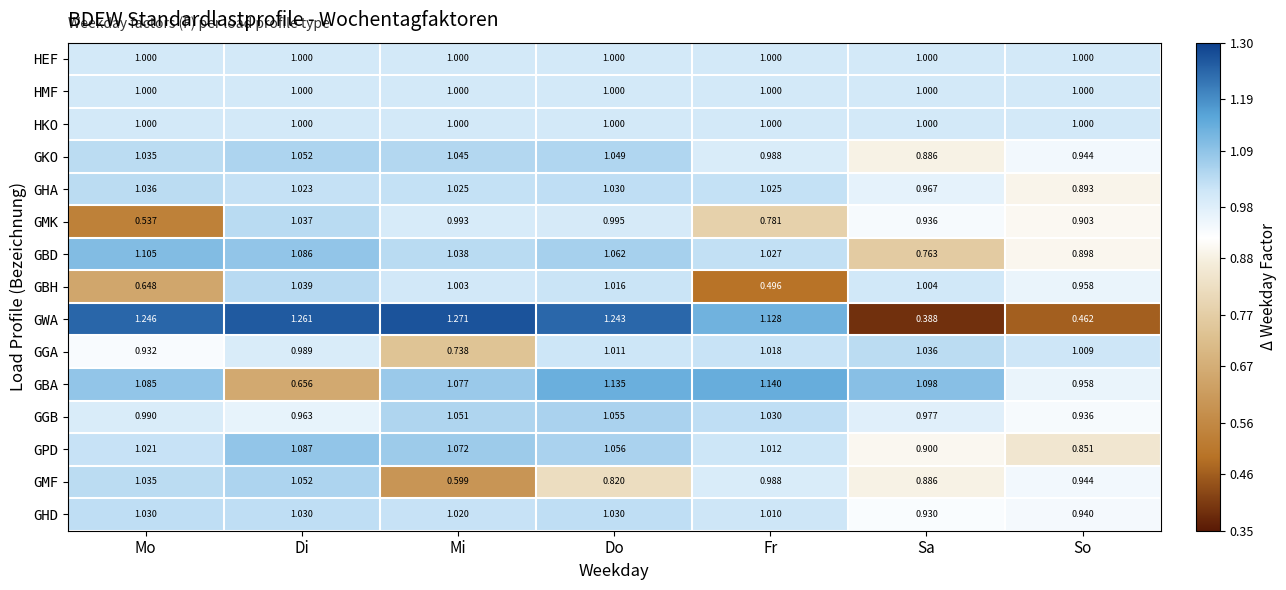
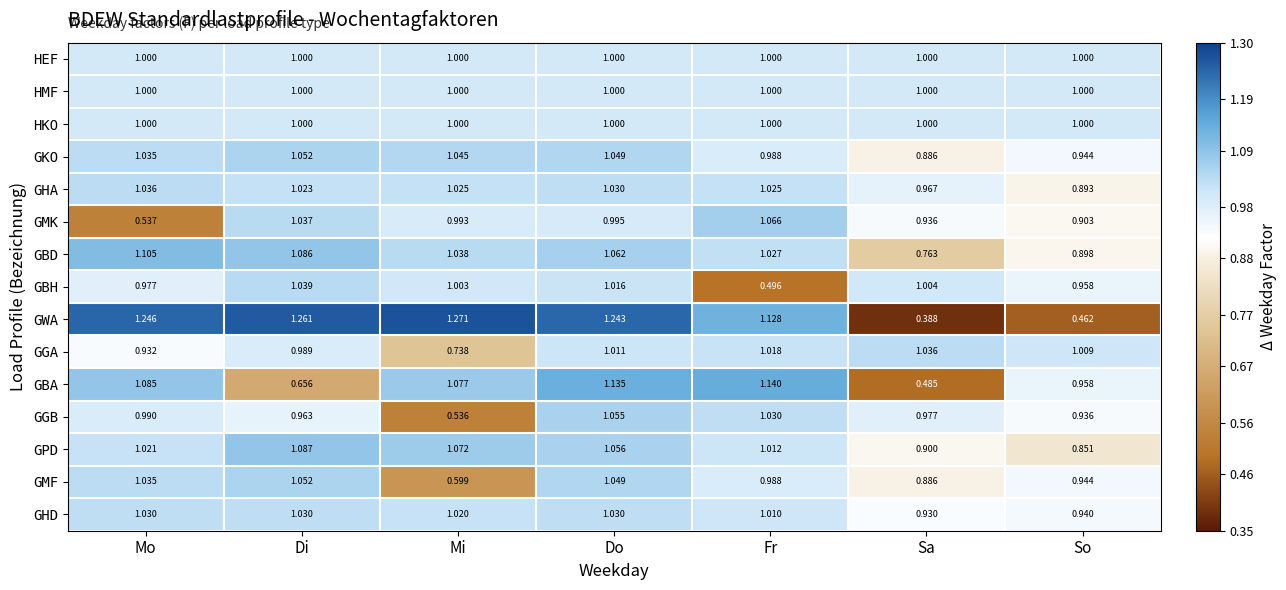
GMK, Fr: 0.781 -> 1.066
GBH, Mo: 0.648 -> 0.977
GBA, Sa: 1.098 -> 0.485
GGB, Mi: 1.051 -> 0.536
GMF, Do: 0.820 -> 1.049
